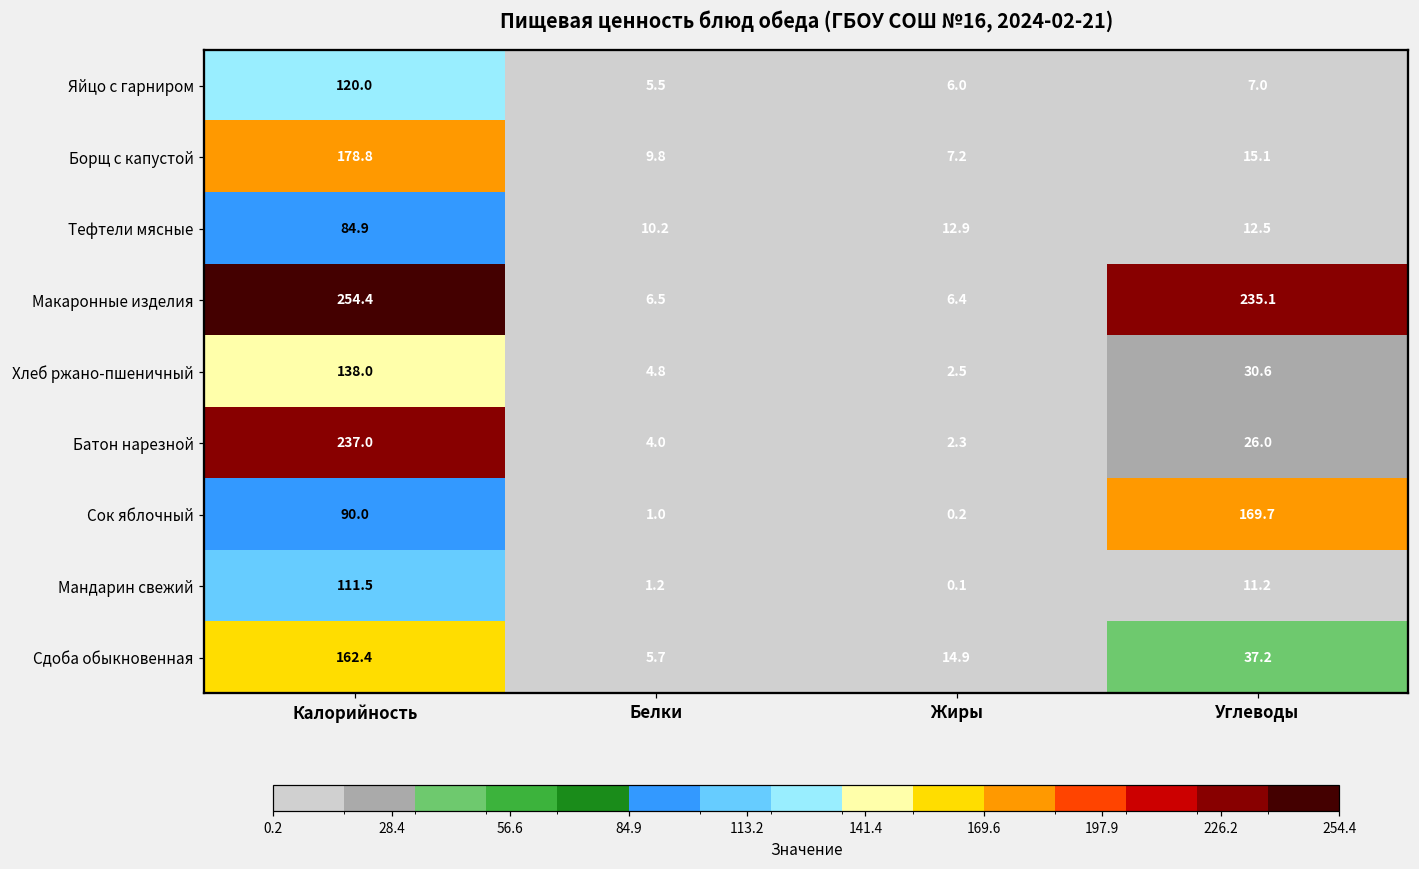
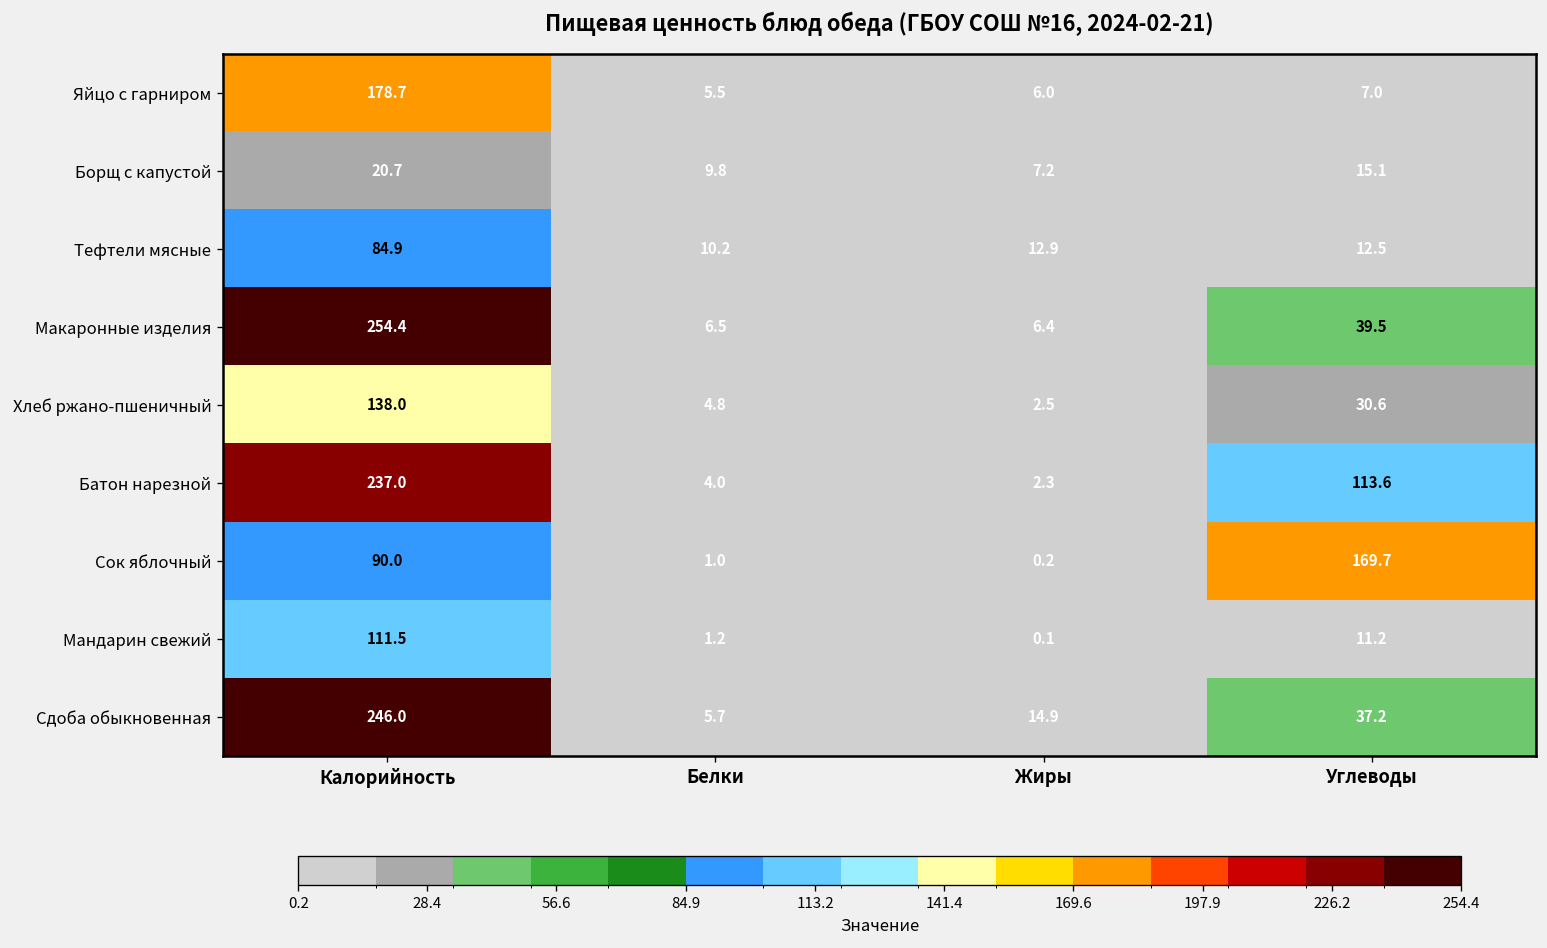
Яйцо с гарниром, Калорийность: 120.0 -> 178.7
Борщ с капустой, Калорийность: 178.8 -> 20.7
Макаронные изделия, Углеводы: 235.1 -> 39.5
Батон нарезной, Углеводы: 26.0 -> 113.6
Сдоба обыкновенная, Калорийность: 162.4 -> 246.0
